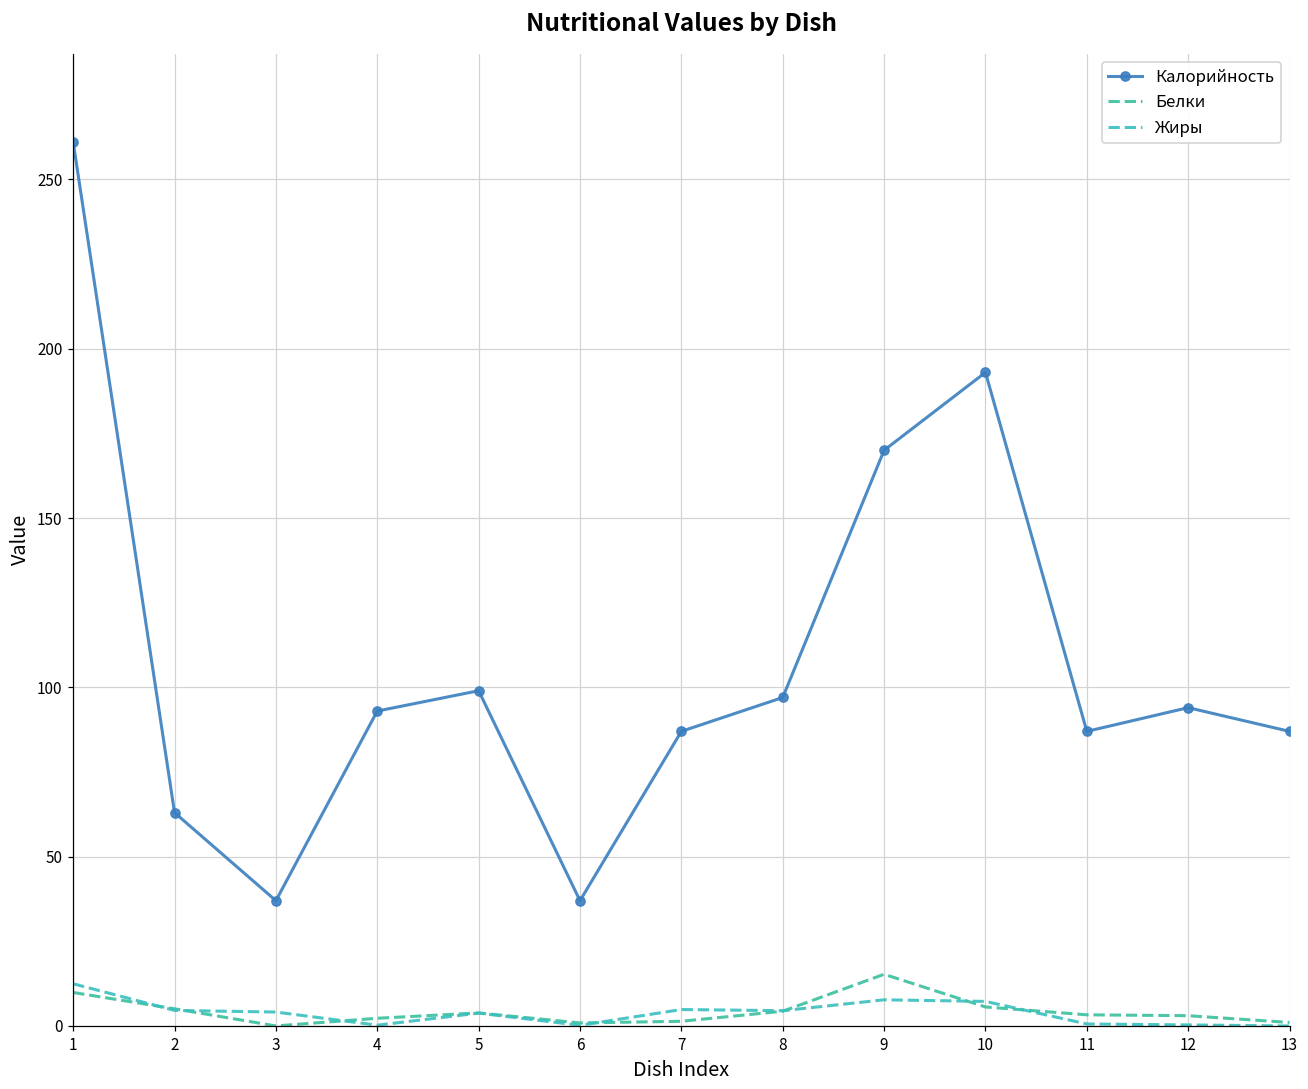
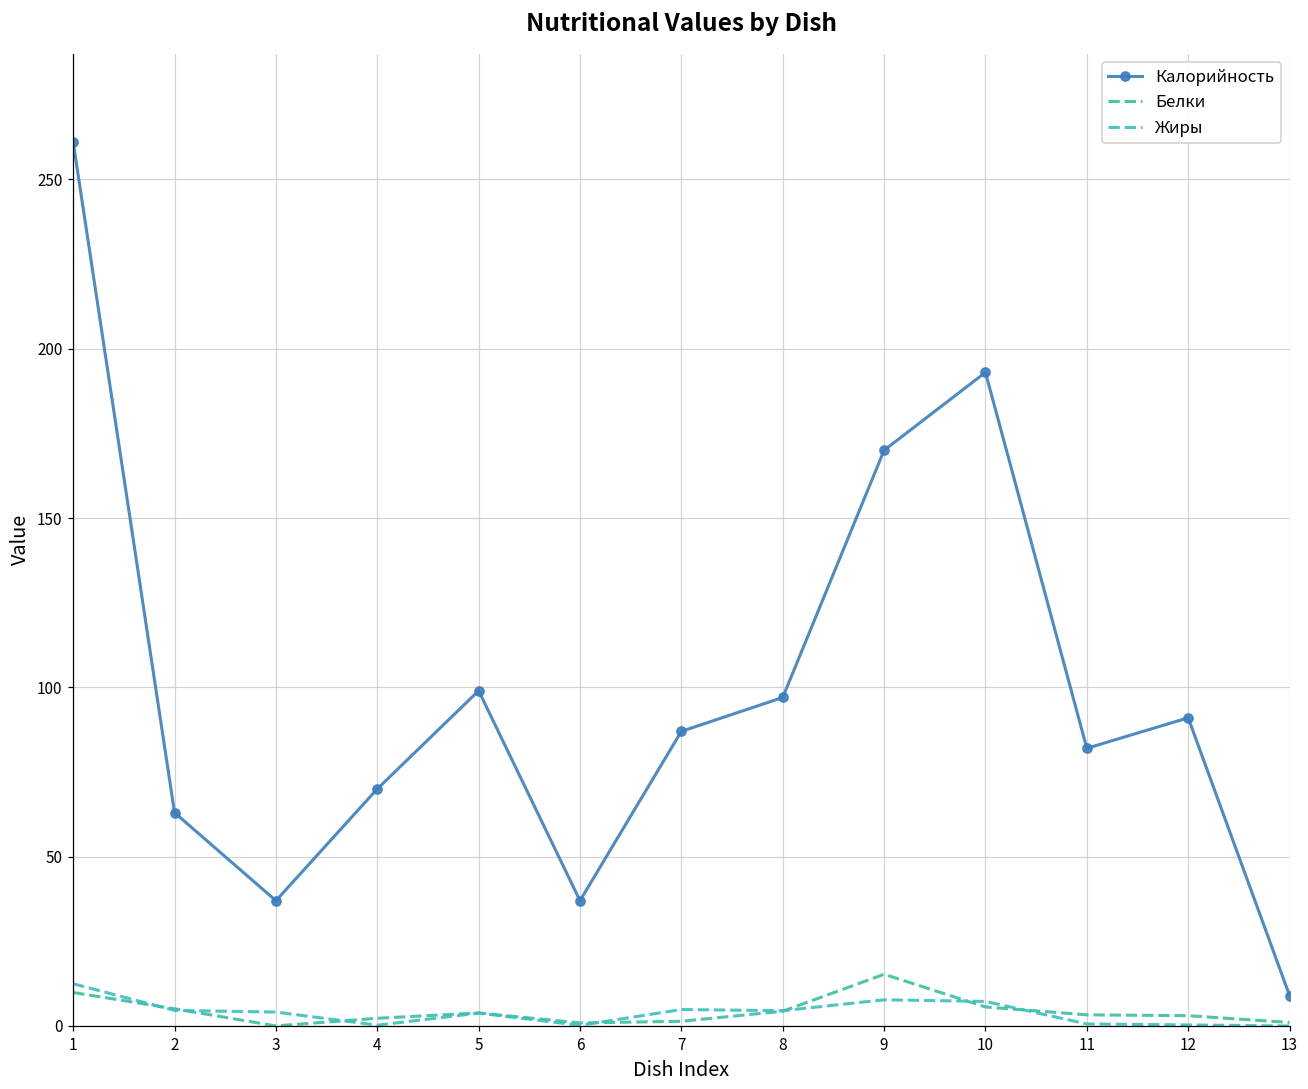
Калорийность, 4: 93 -> 70
Калорийность, 11: 87 -> 82
Калорийность, 12: 94 -> 91
Калорийность, 13: 87 -> 9
